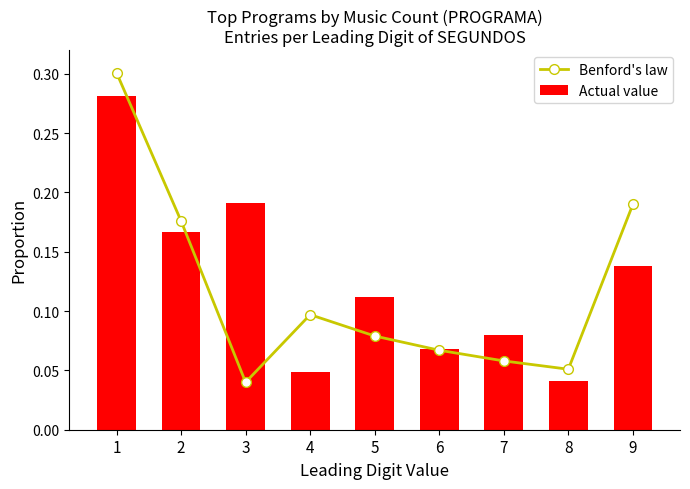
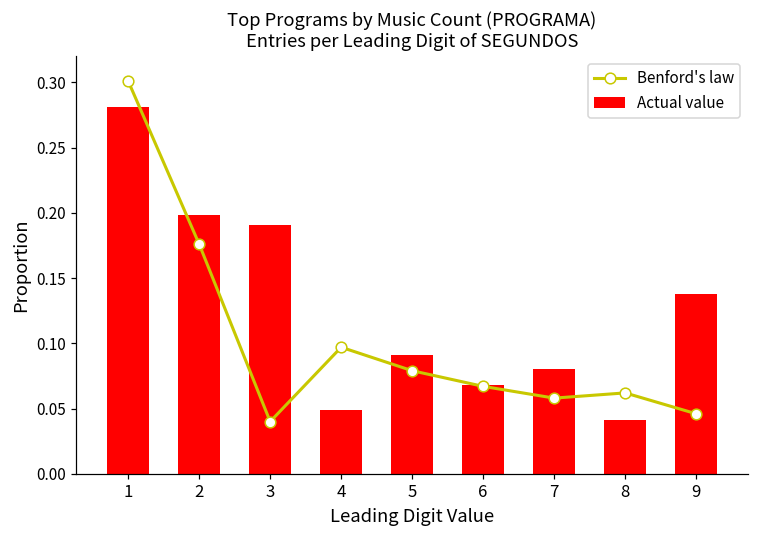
Actual value, 2: 0.167 -> 0.198
Actual value, 5: 0.112 -> 0.091
Benford's law, 8: 0.051 -> 0.062
Benford's law, 9: 0.190 -> 0.046
